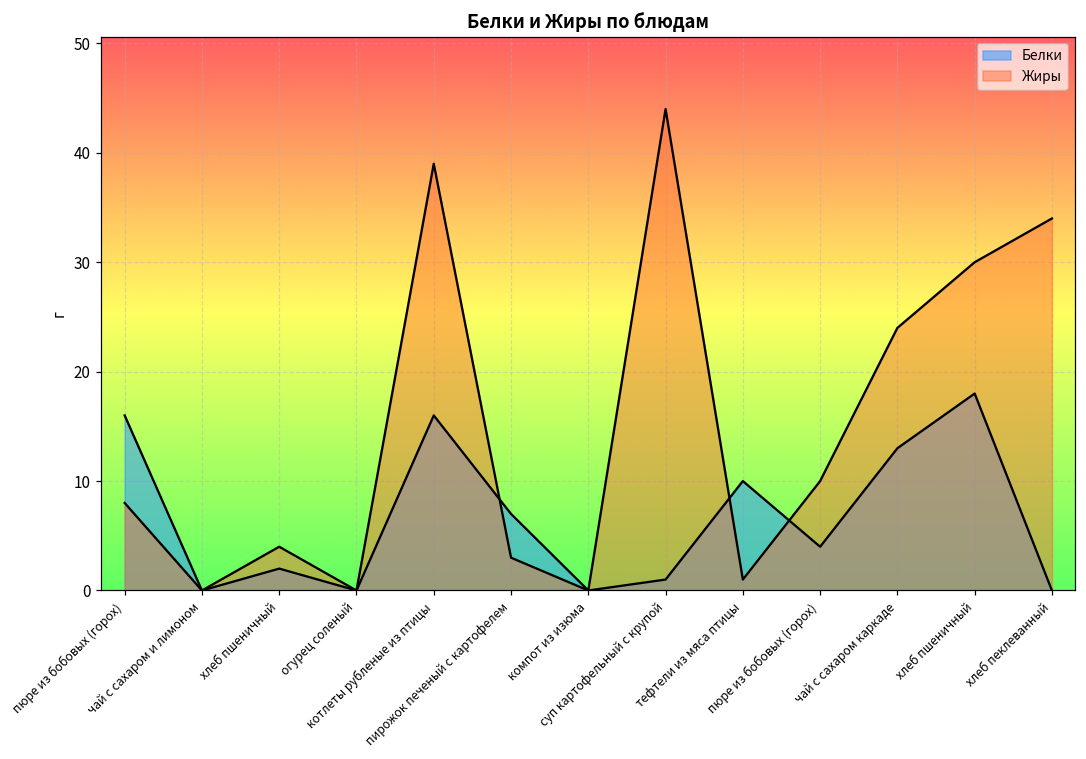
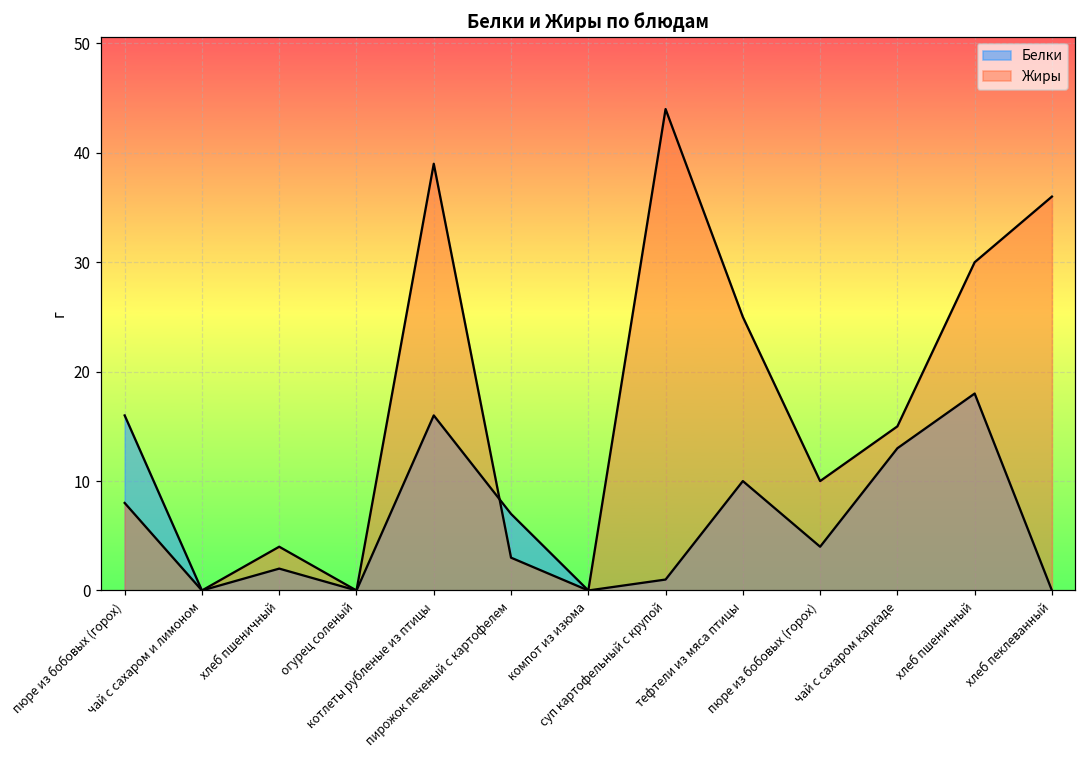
Жиры, тефтели из мяса птицы: 1 -> 25
Жиры, чай с сахаром каркаде: 24 -> 15
Жиры, хлеб пеклеванный: 34 -> 36
